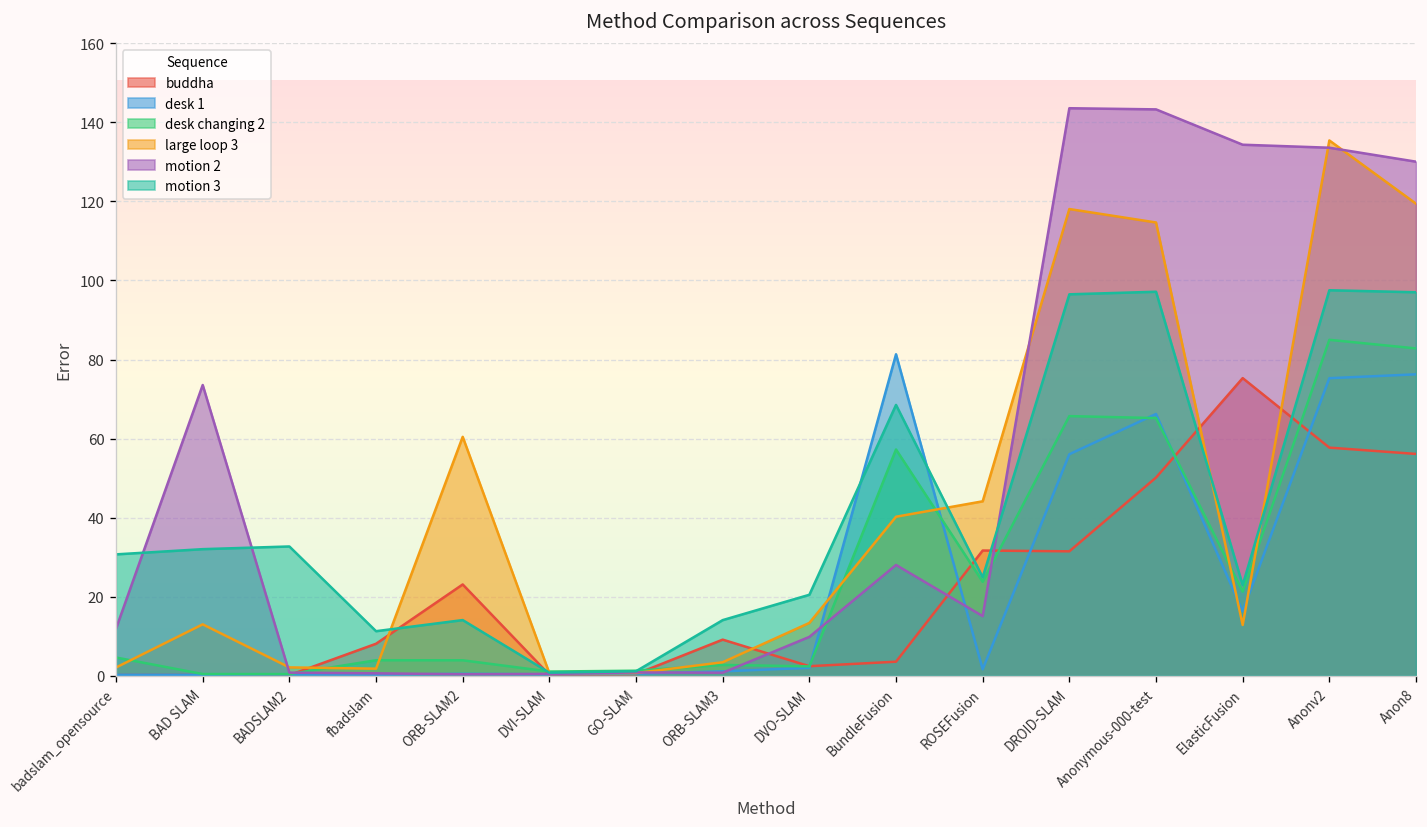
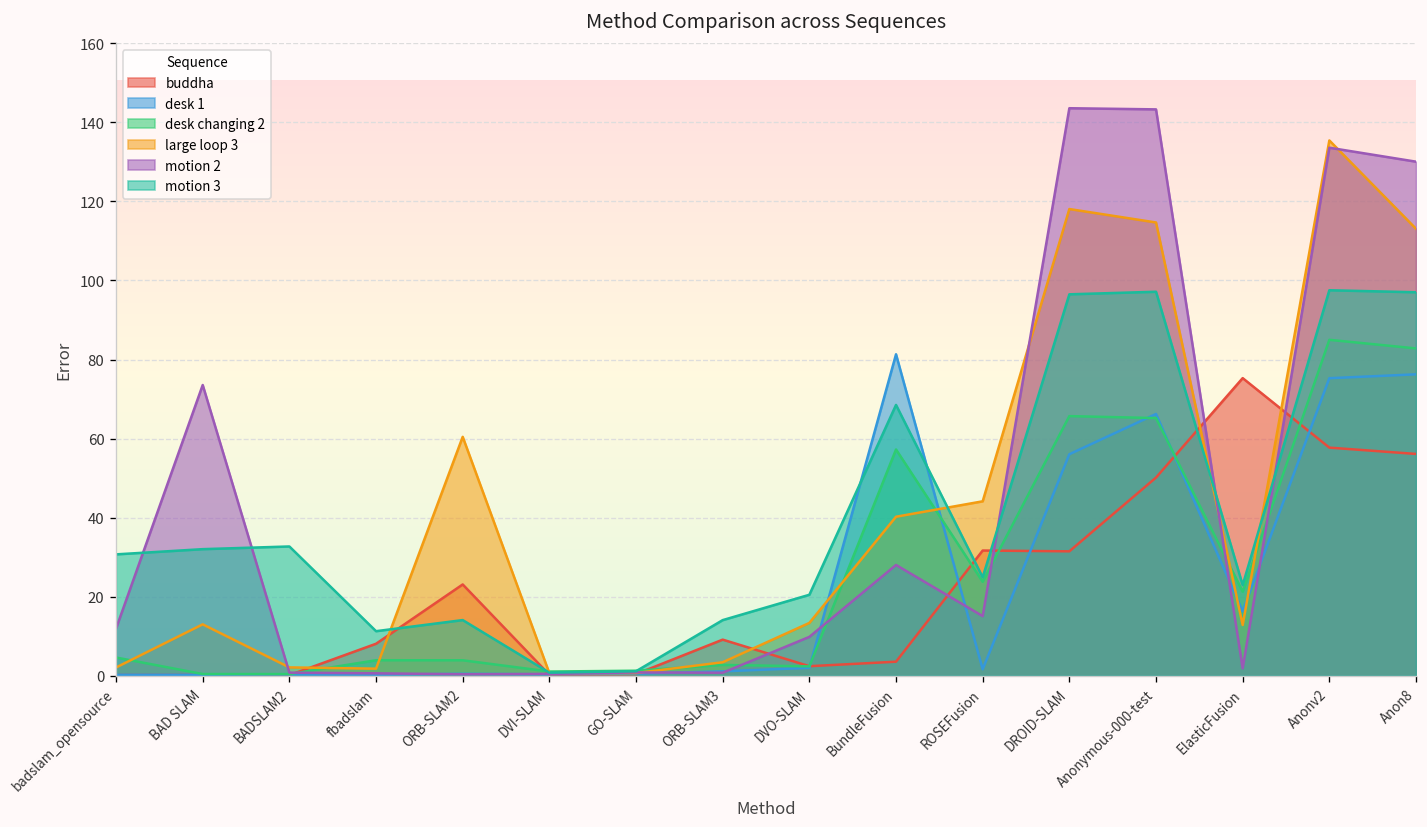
motion 2, ElasticFusion: 134 -> 2
large loop 3, Anon8: 119 -> 113
